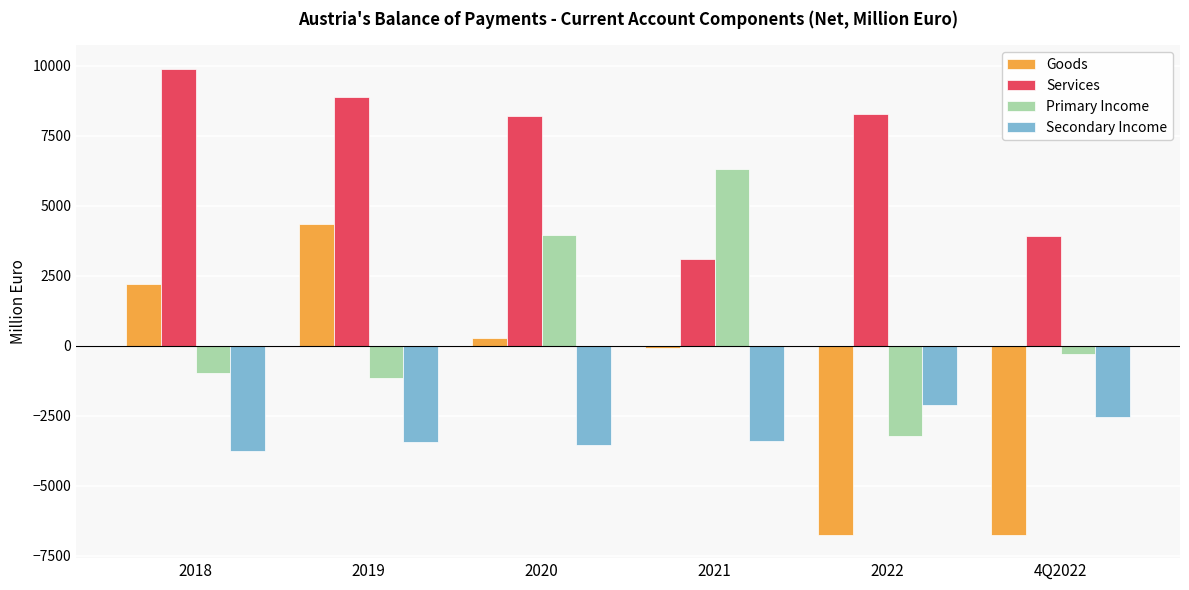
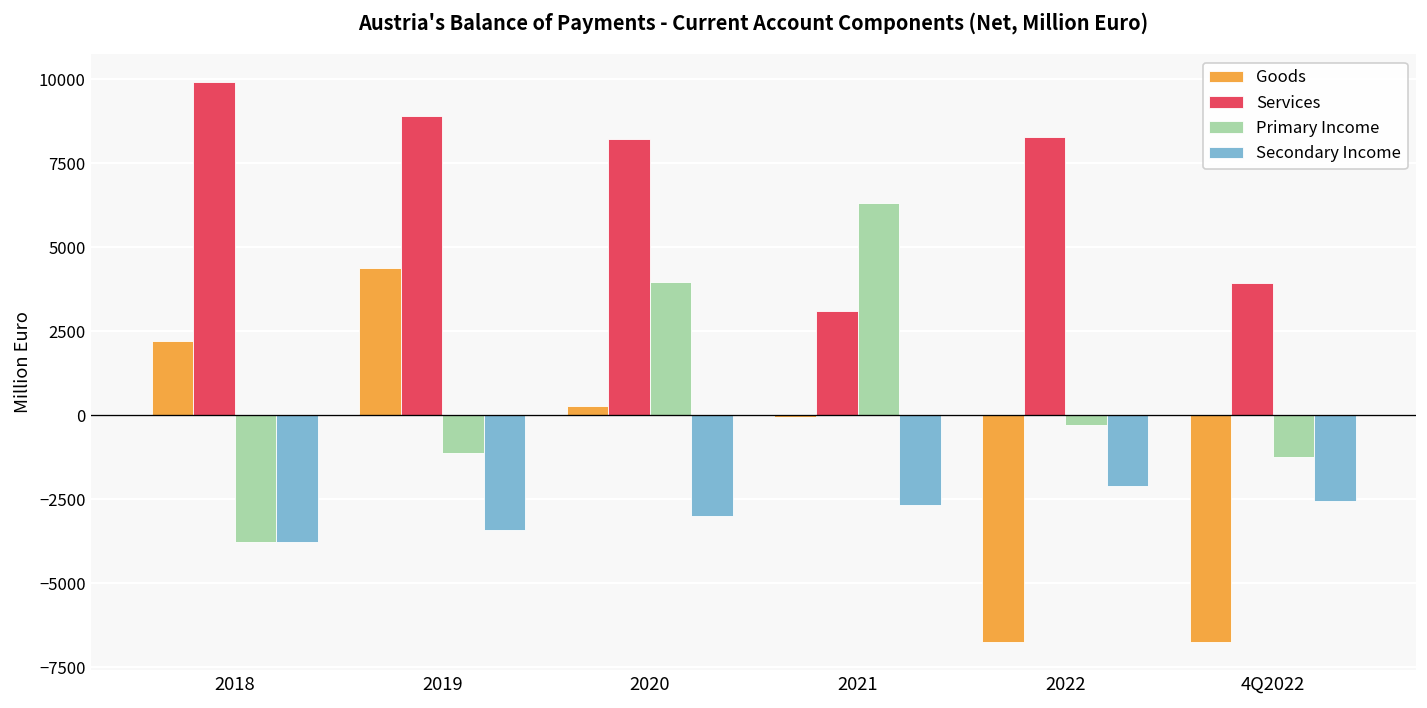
Primary Income, 2018: -1000 -> -3800
Secondary Income, 2020: -3500 -> -3000
Secondary Income, 2021: -3400 -> -2700
Primary Income, 2022: -3200 -> -300
Primary Income, 4Q2022: -300 -> -1300
